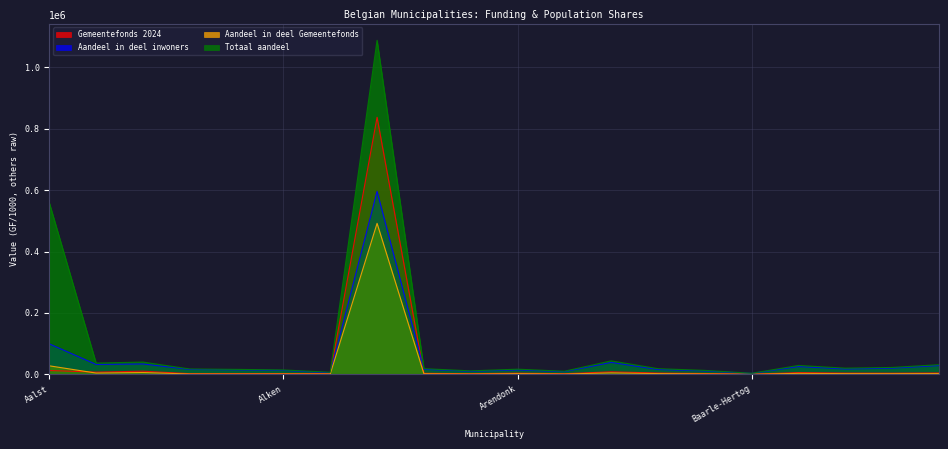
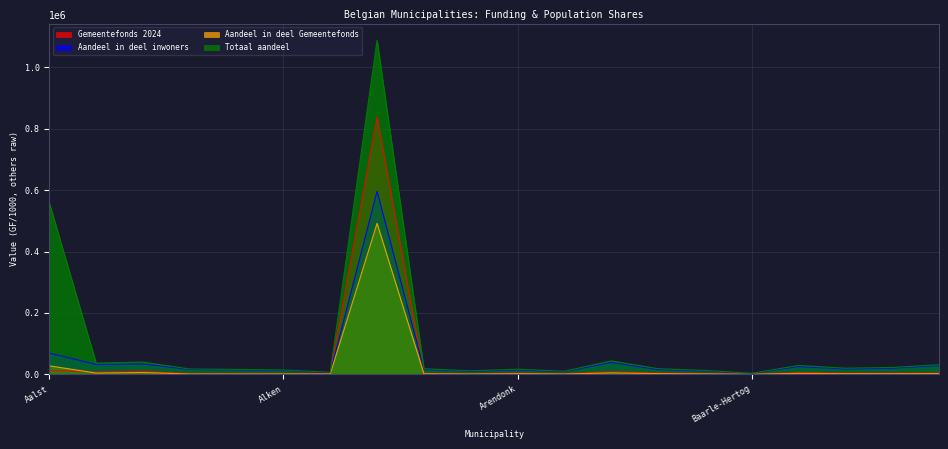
Aandeel in deel inwoners, Aalst: 100000 -> 70000
